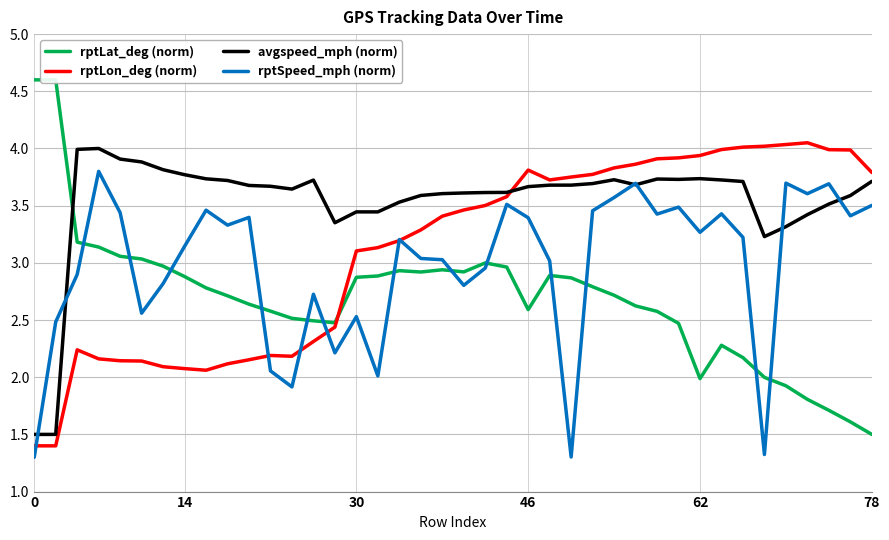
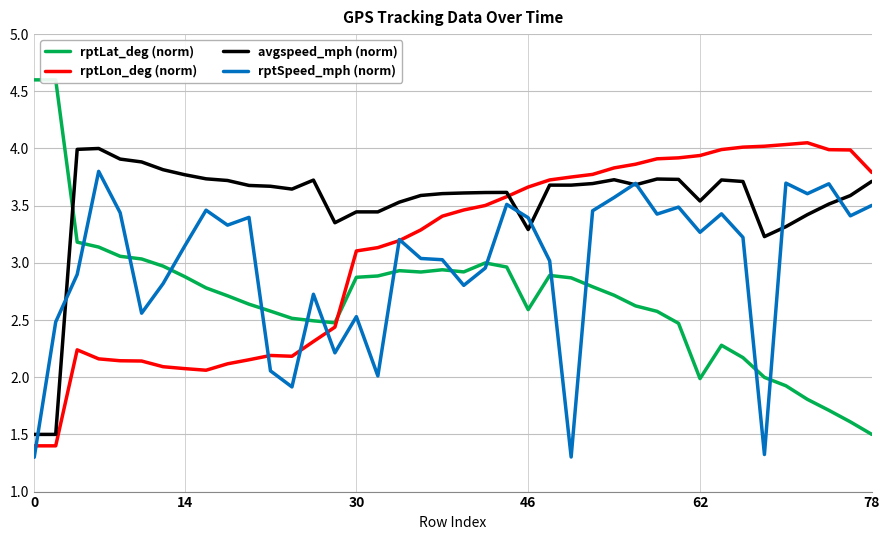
rptLon_deg (norm), 46: 3.81 -> 3.66
avgspeed_mph (norm), 46: 3.67 -> 3.29
avgspeed_mph (norm), 62: 3.74 -> 3.54
